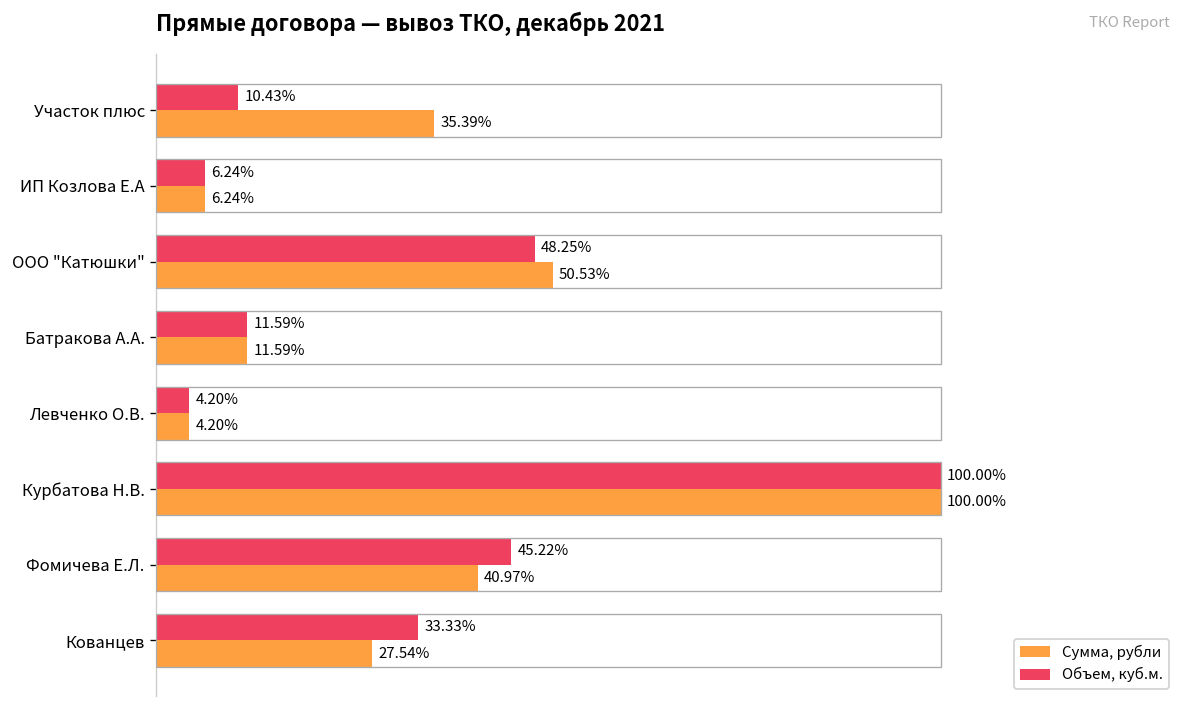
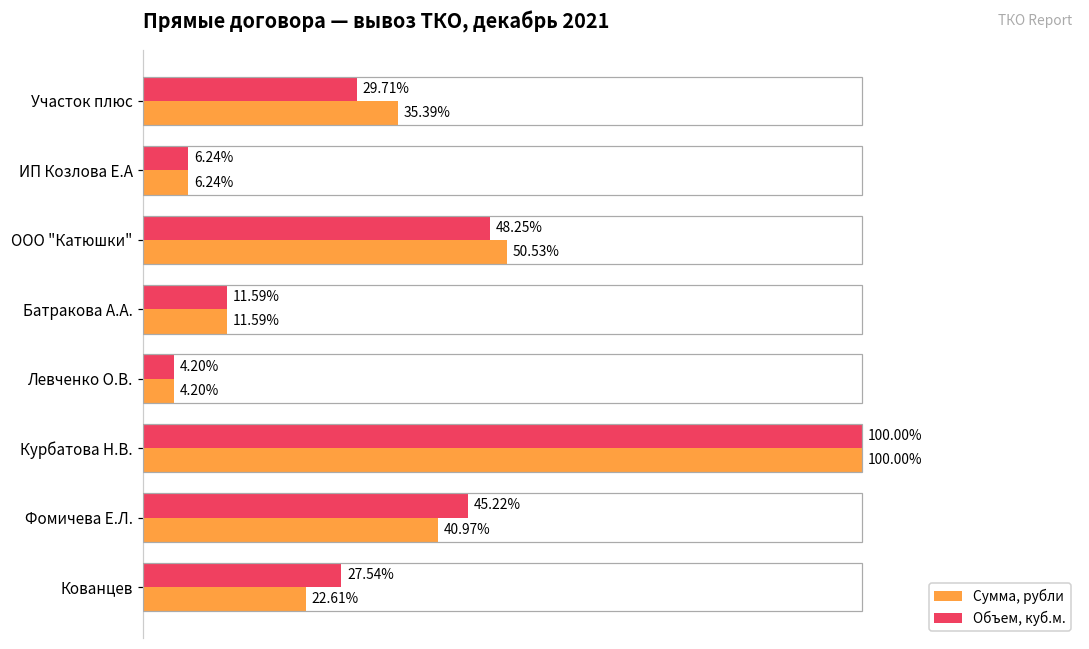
Объем, куб.м., Участок плюс: 10.43% -> 29.71%
Объем, куб.м., Кованцев: 33.33% -> 27.54%
Сумма, рубли, Кованцев: 27.54% -> 22.61%
